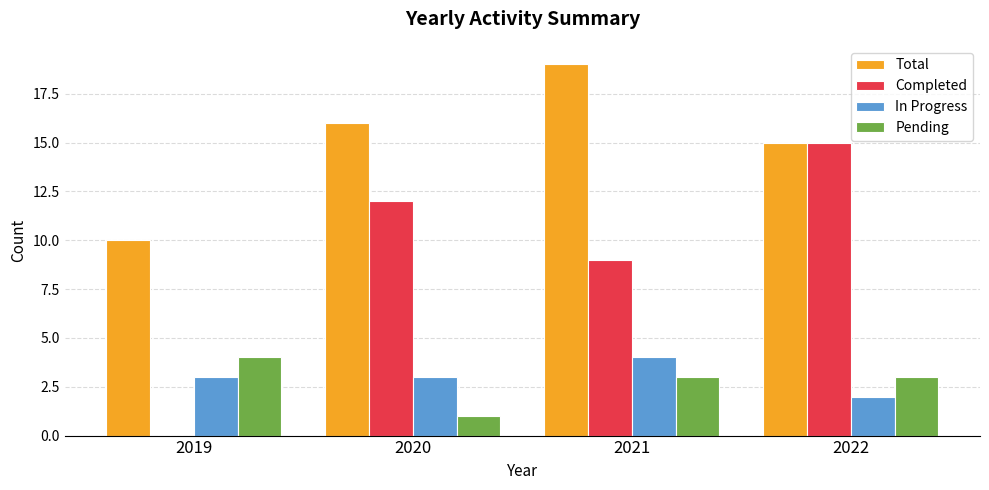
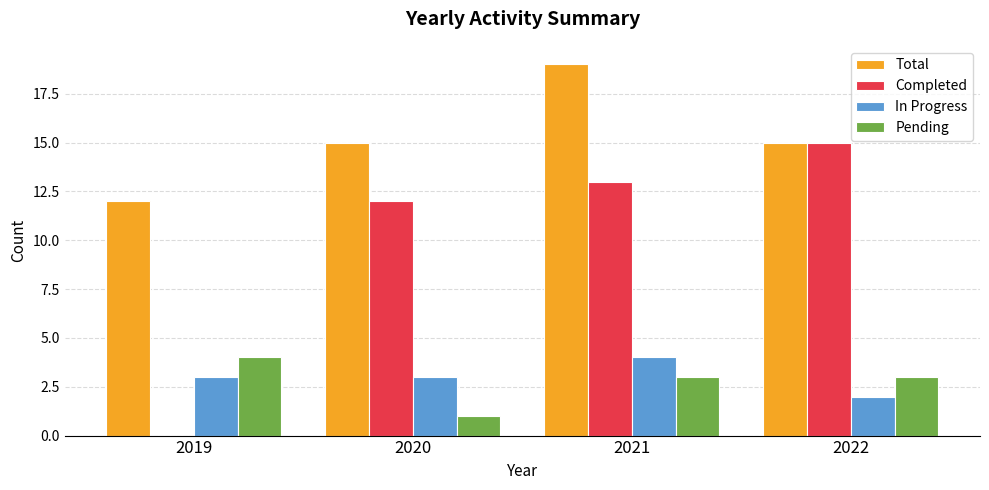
Total, 2019: 10 -> 12
Total, 2020: 16 -> 15
Completed, 2021: 9 -> 13
